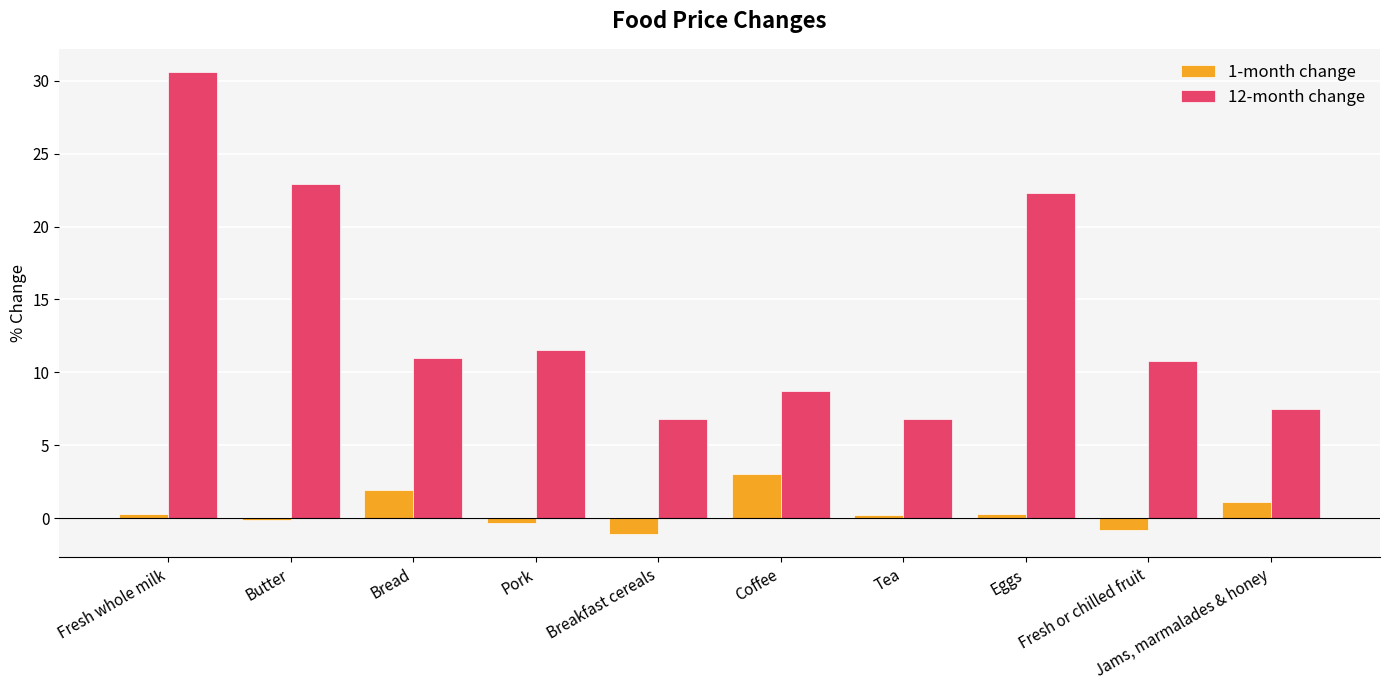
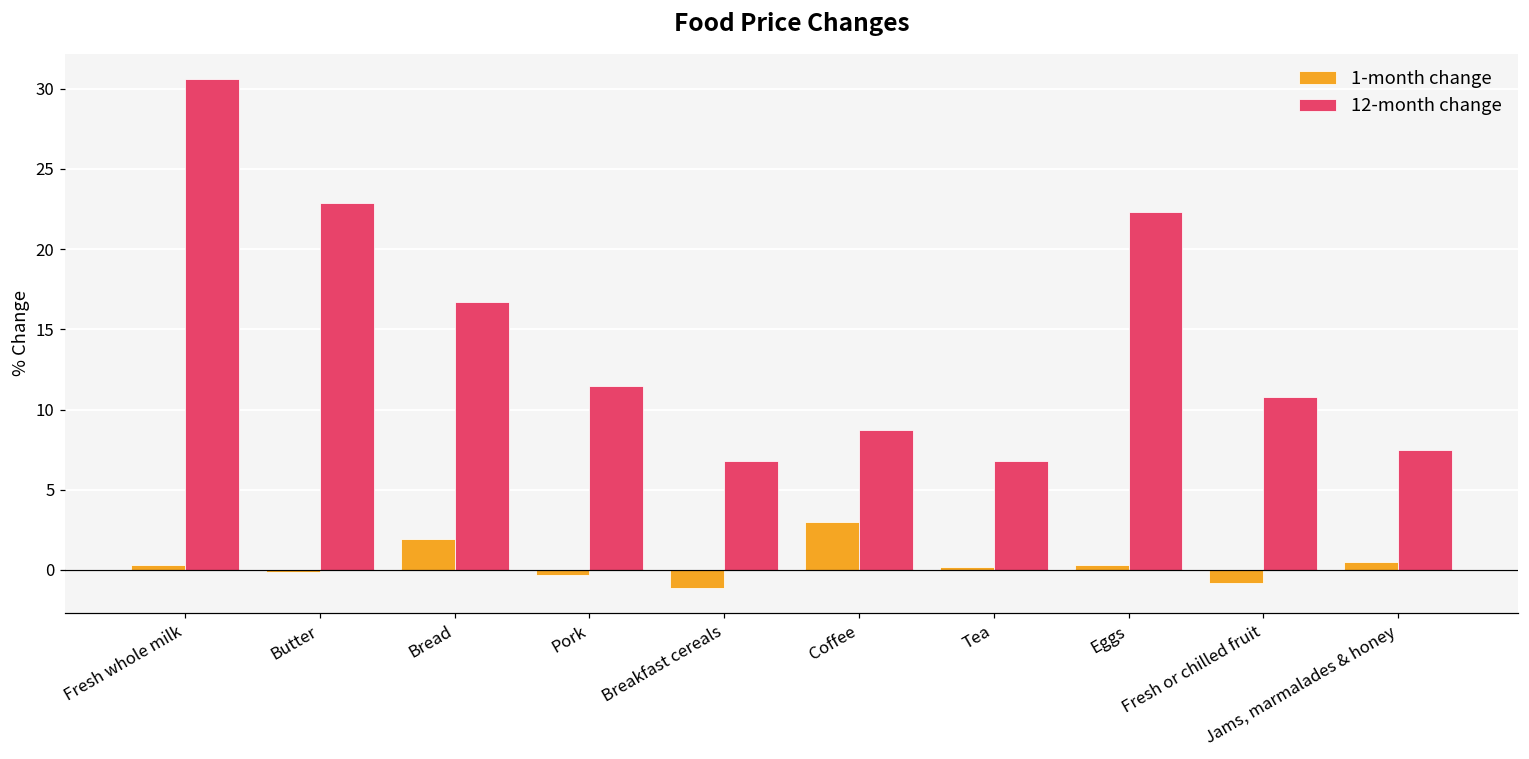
12-month change, Bread: 11.0 -> 16.7
1-month change, Jams, marmalades & honey: 1.1 -> 0.5
